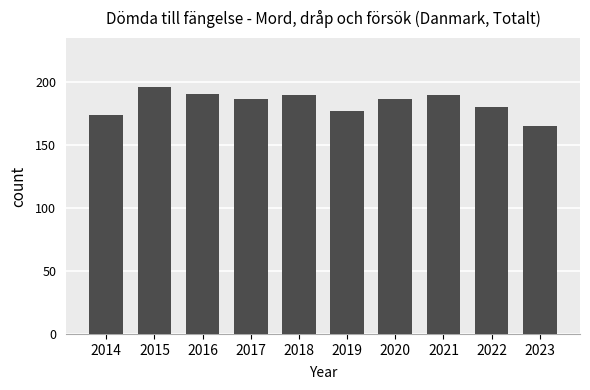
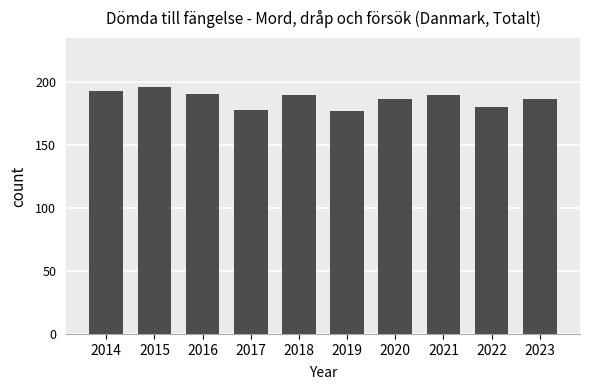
2014: 174 -> 193
2017: 187 -> 178
2023: 165 -> 187
